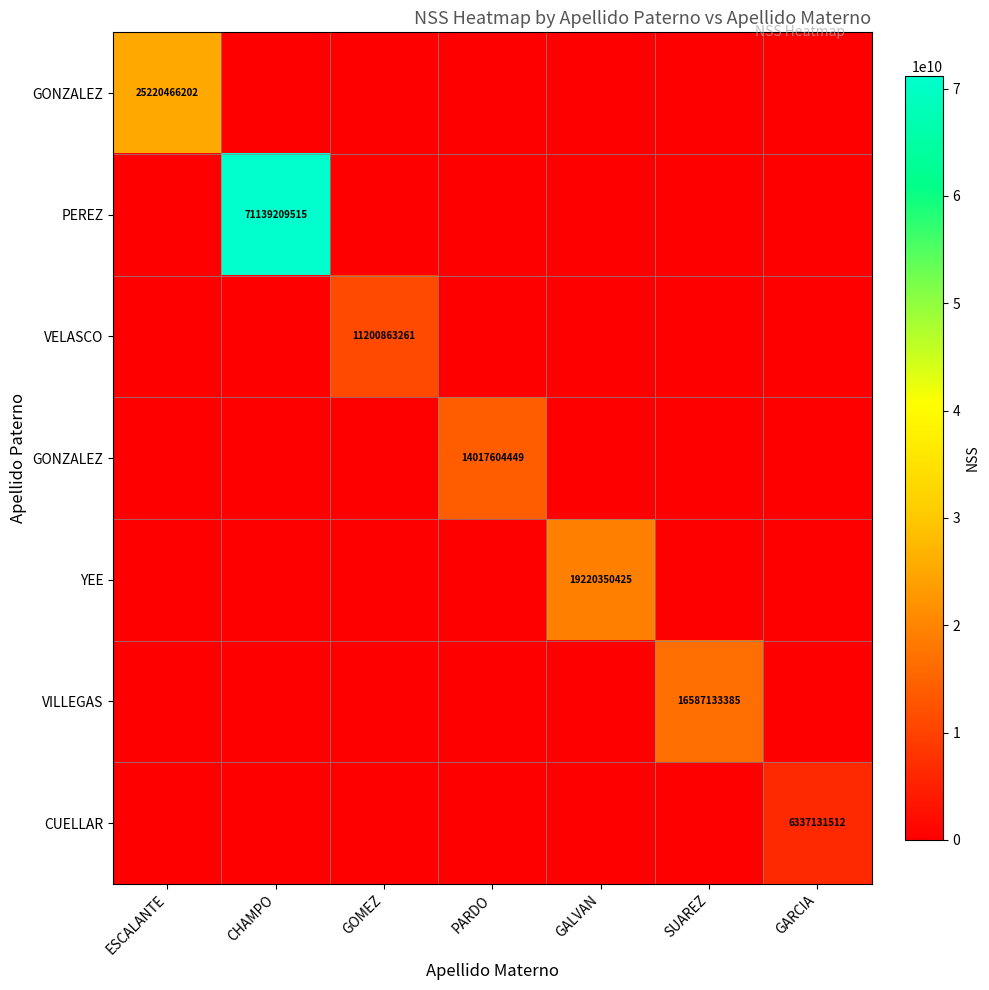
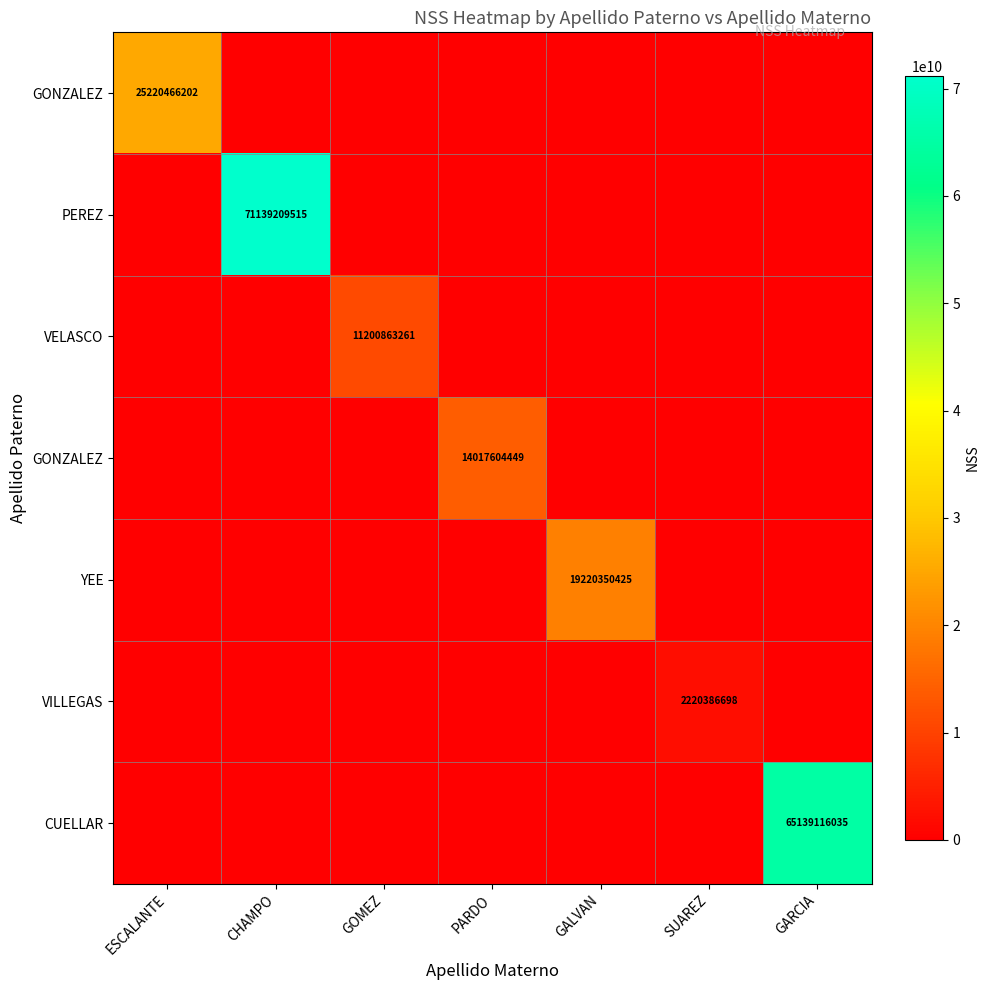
VILLEGAS, SUAREZ: 16587133385 -> 2220386698
CUELLAR, GARCIA: 6337131512 -> 65139116035
